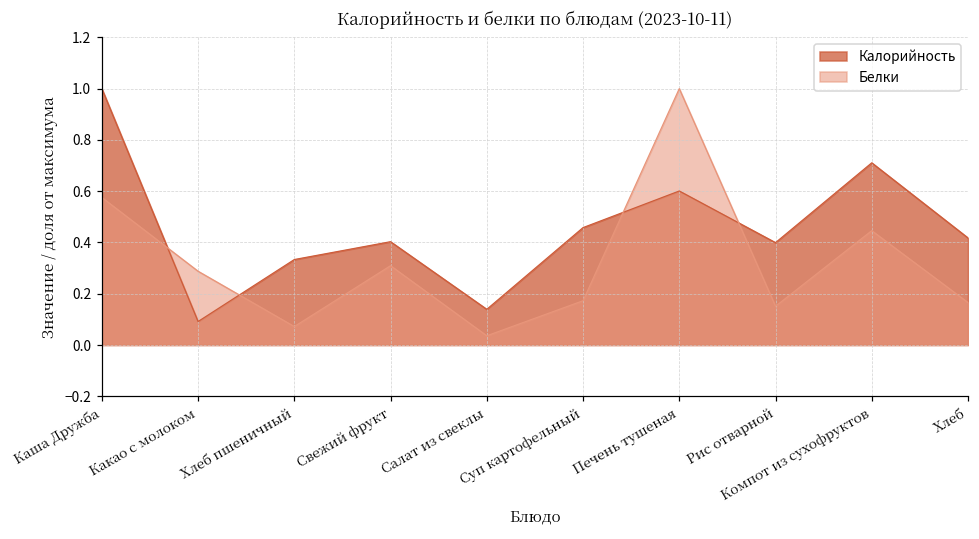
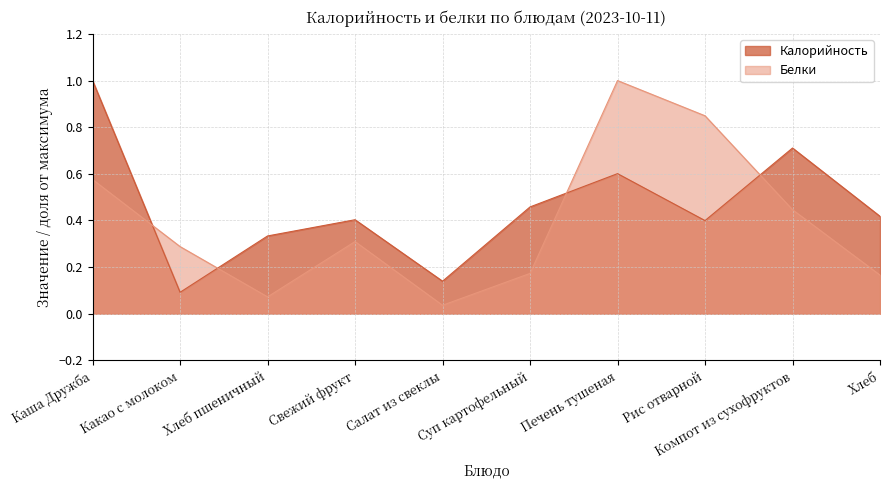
Белки, Рис отварной: 0.15 -> 0.85
